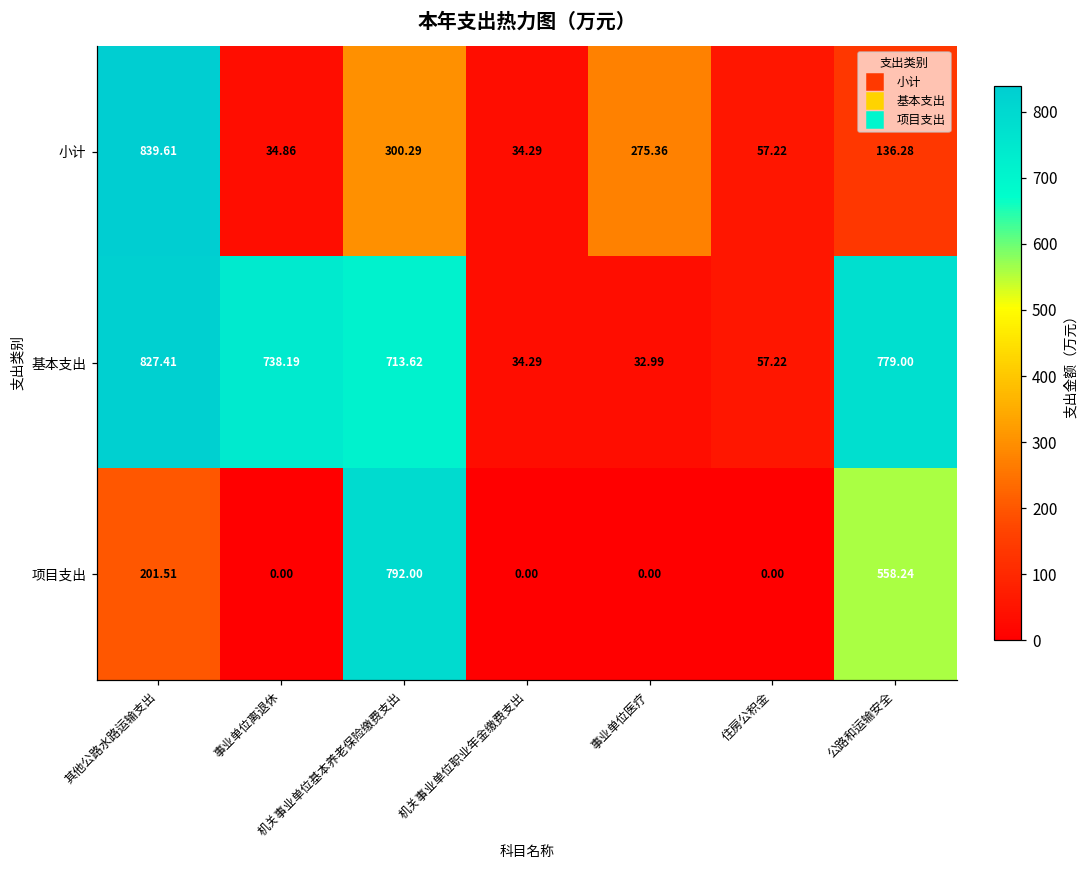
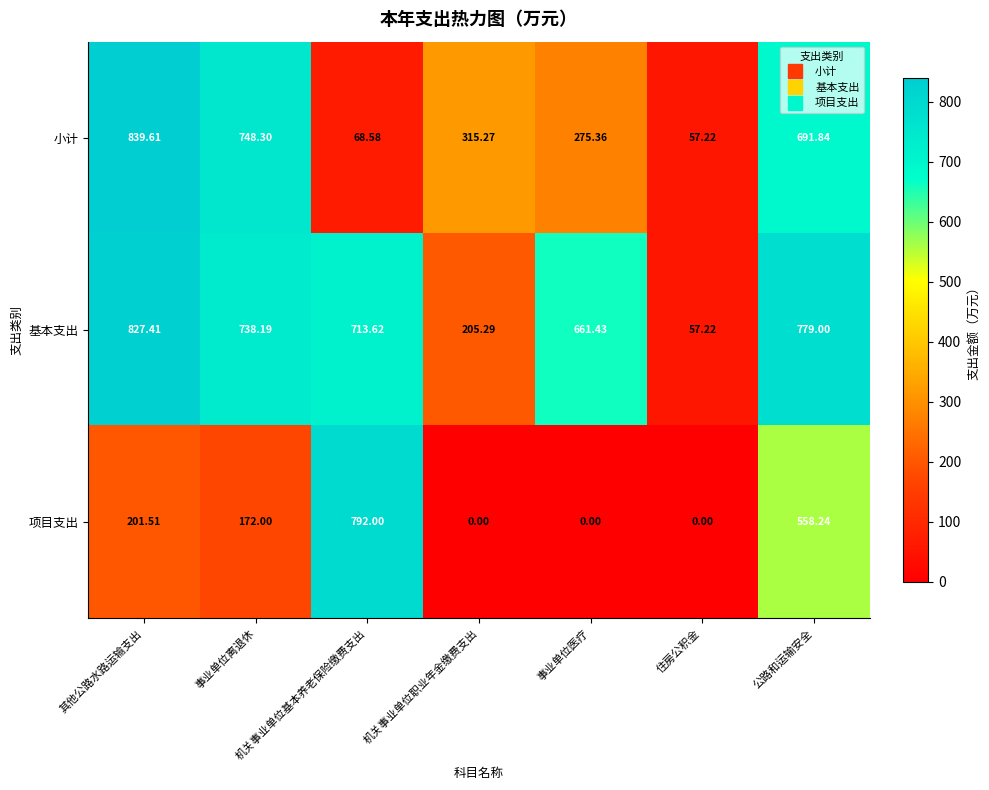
小计, 事业单位离退休: 34.86 -> 748.30
小计, 机关事业单位基本养老保险缴费支出: 300.29 -> 68.58
小计, 机关事业单位职业年金缴费支出: 34.29 -> 315.27
小计, 公路和运输安全: 136.28 -> 691.84
基本支出, 机关事业单位职业年金缴费支出: 34.29 -> 205.29
基本支出, 事业单位医疗: 32.99 -> 661.43
项目支出, 事业单位离退休: 0.00 -> 172.00
